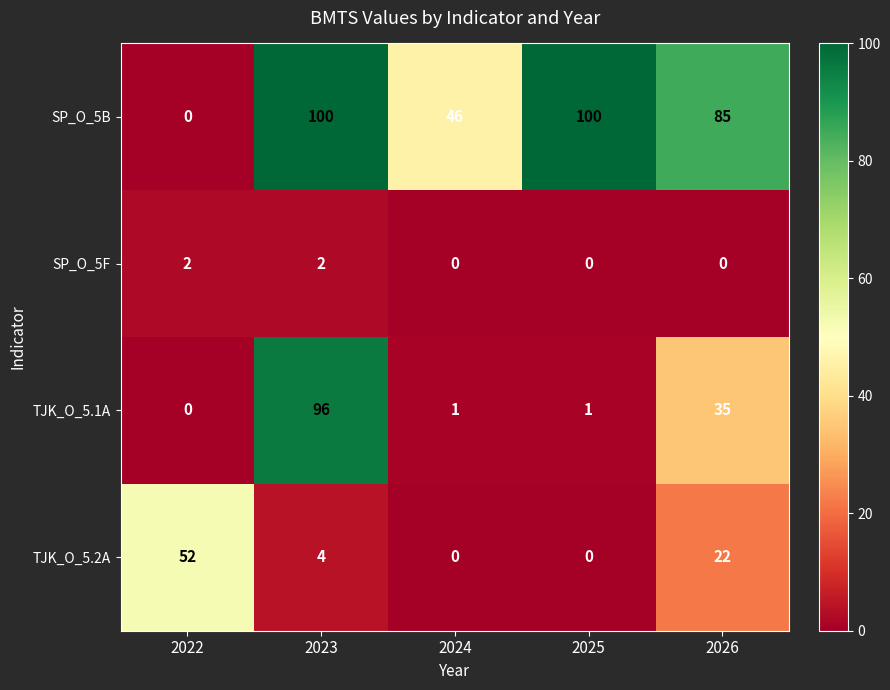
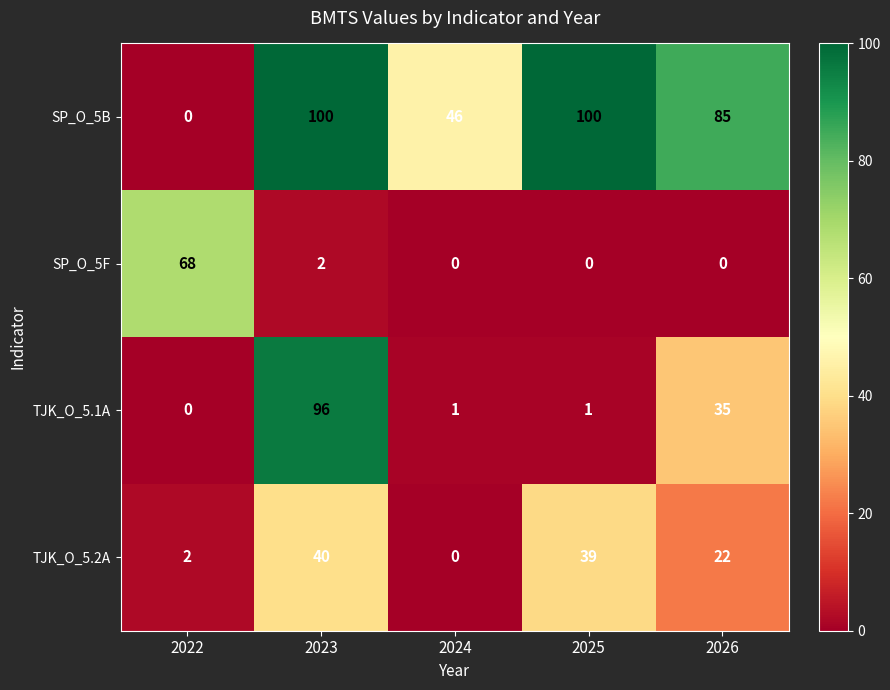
SP_O_5F, 2022: 2 -> 68
TJK_O_5.2A, 2022: 52 -> 2
TJK_O_5.2A, 2023: 4 -> 40
TJK_O_5.2A, 2025: 0 -> 39
